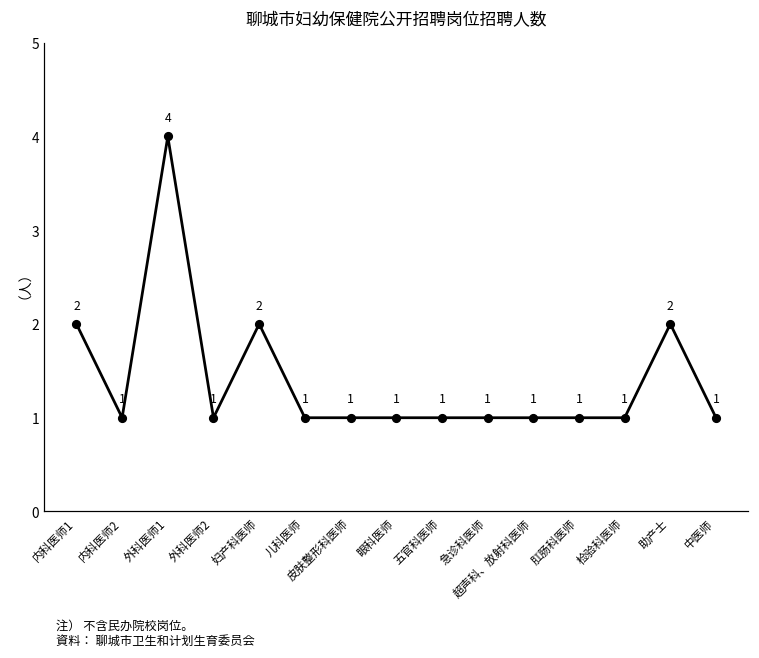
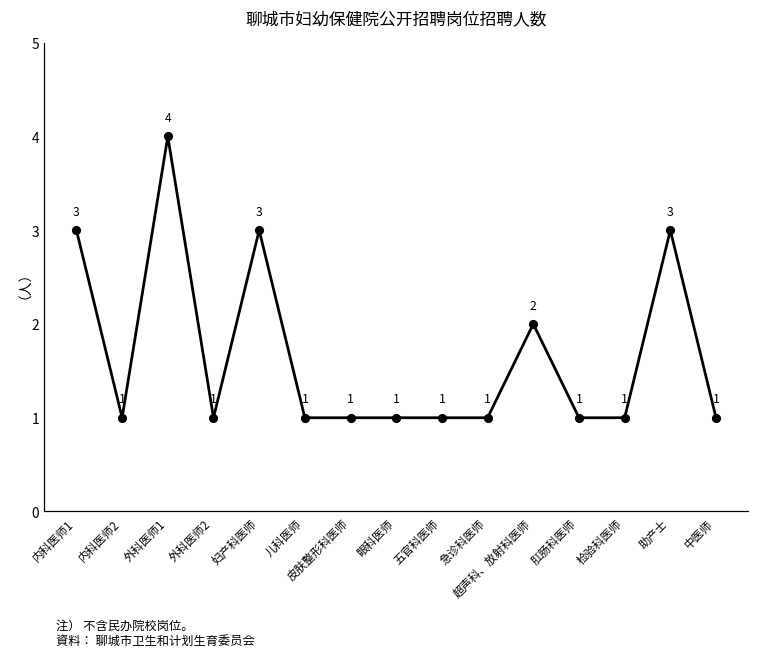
内科医师1: 2 -> 3
妇产科医师: 2 -> 3
超声科、放射科医师: 1 -> 2
助产士: 2 -> 3
